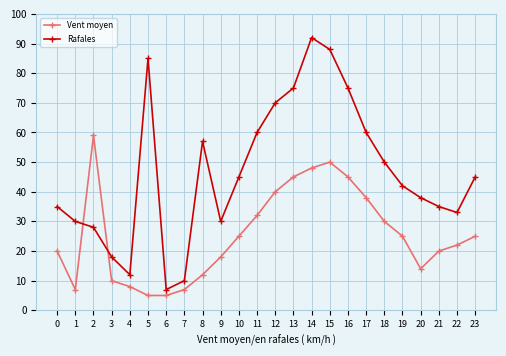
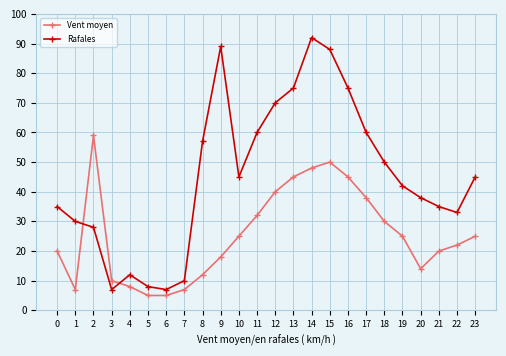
Rafales, 3: 18 -> 7
Rafales, 5: 85 -> 8
Rafales, 9: 30 -> 89
